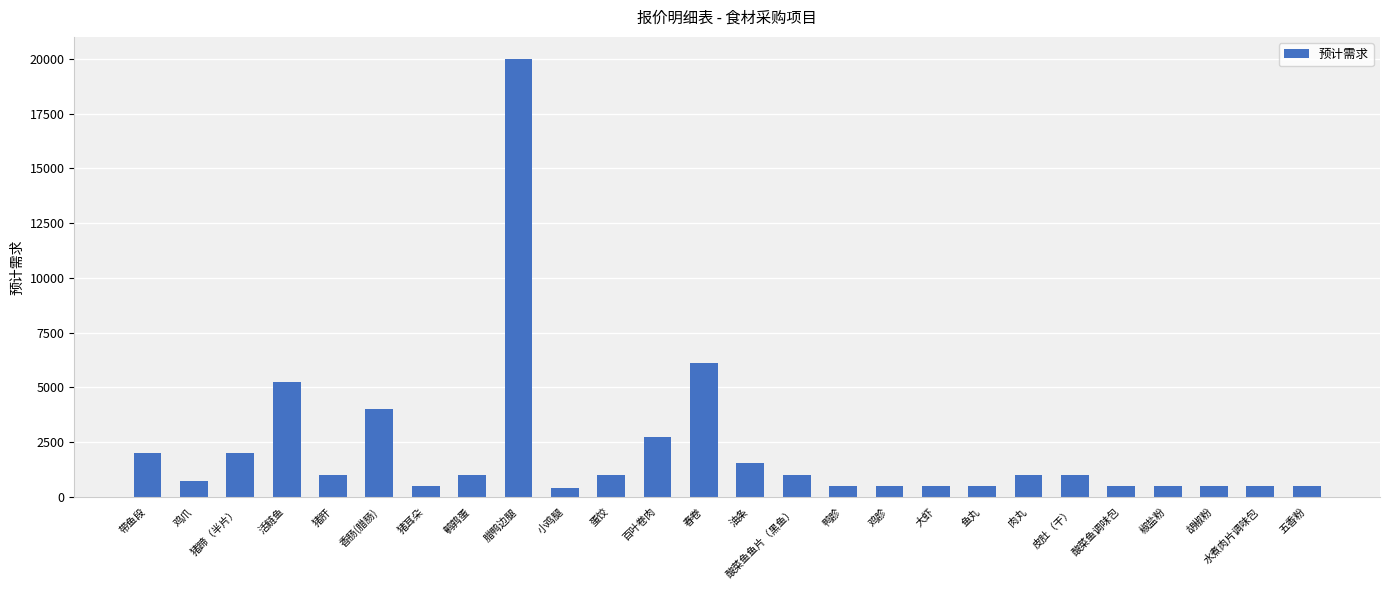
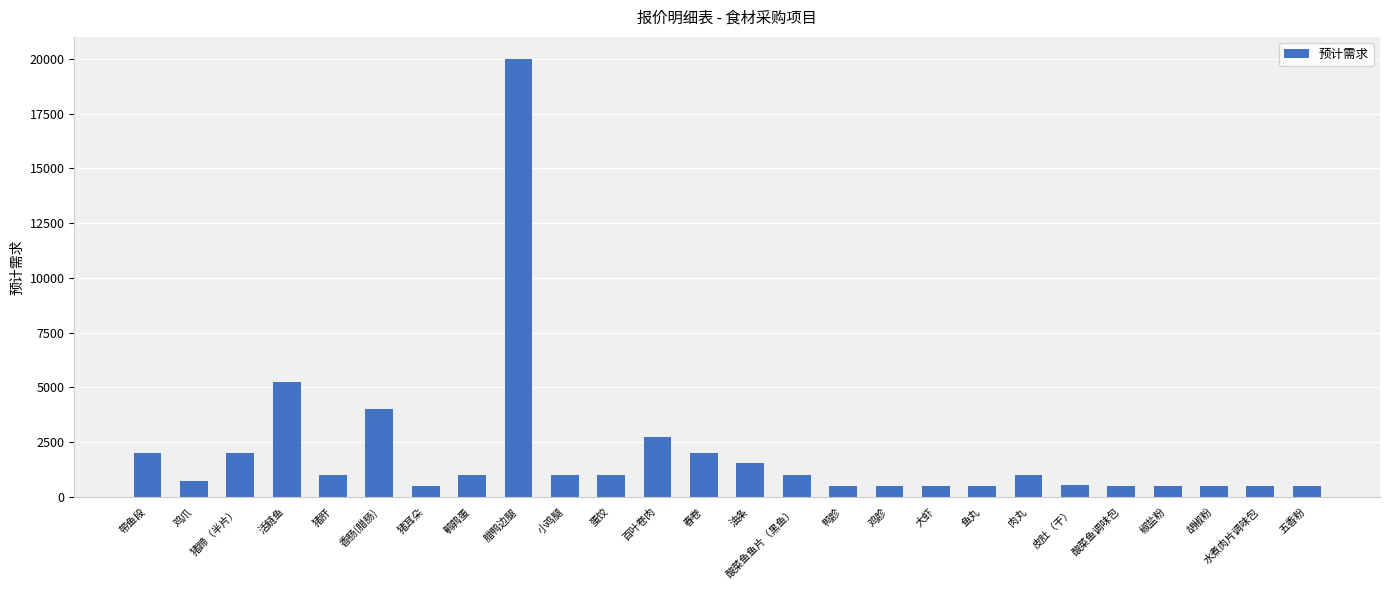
小鸡腿: 400 -> 1000
春卷: 6100 -> 2000
皮肚（干）: 1000 -> 500
